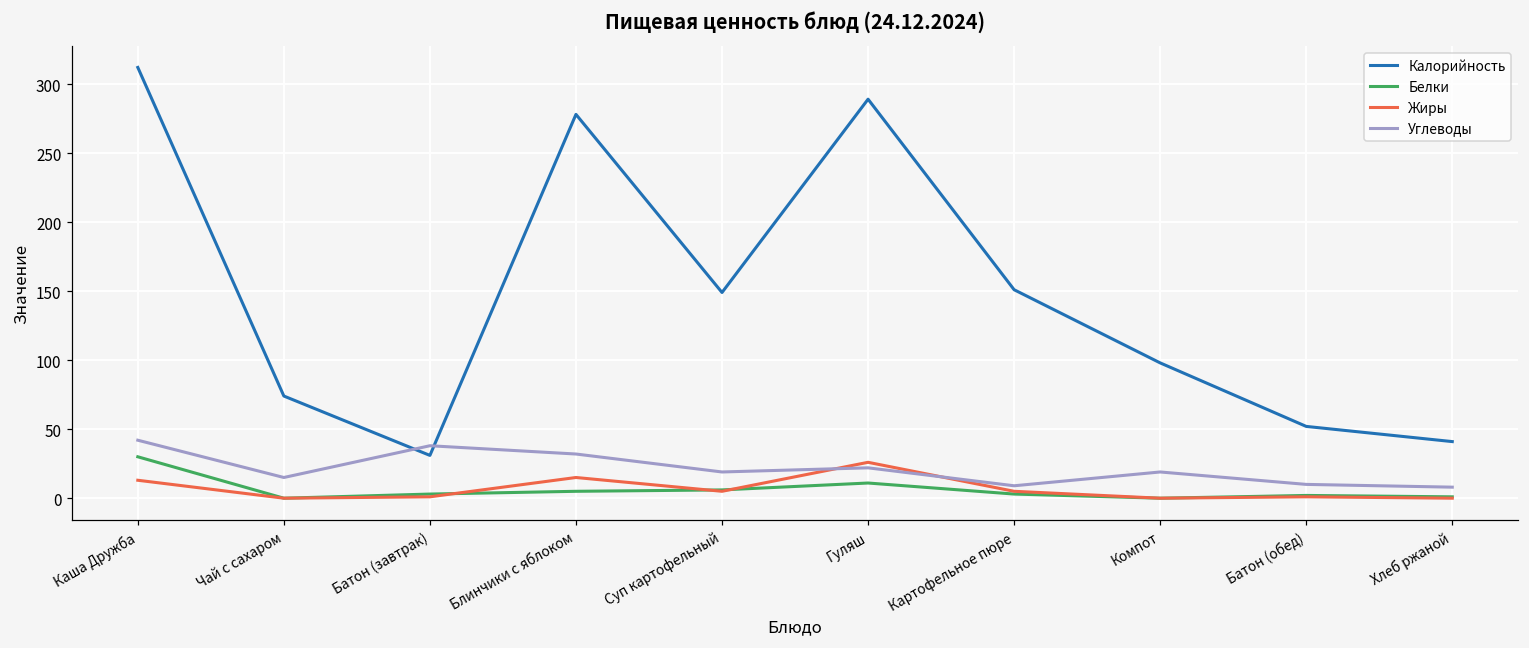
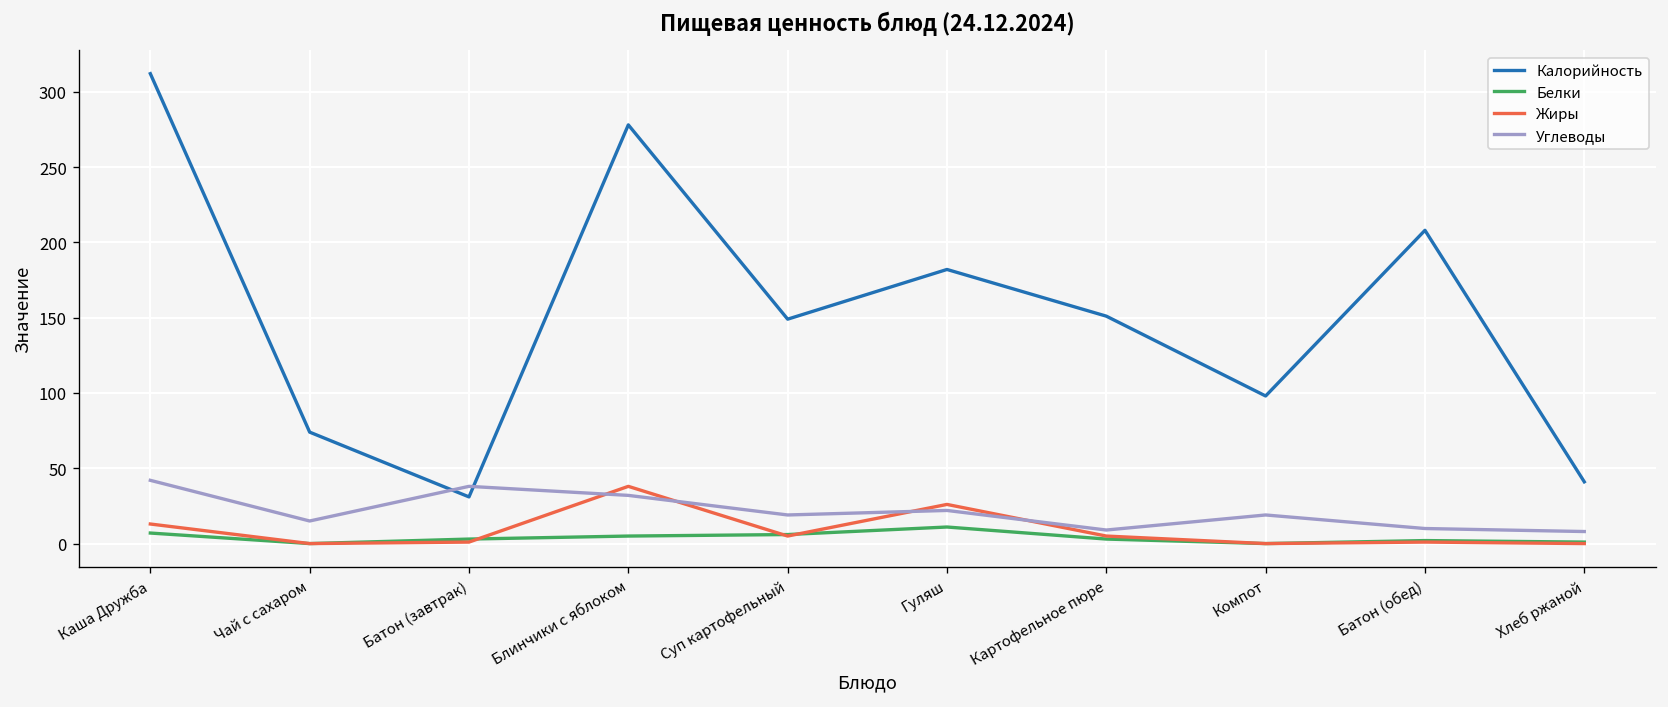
Белки, Каша Дружба: 30 -> 7
Жиры, Блинчики с яблоком: 15 -> 38
Калорийность, Гуляш: 289 -> 182
Калорийность, Батон (обед): 52 -> 208
